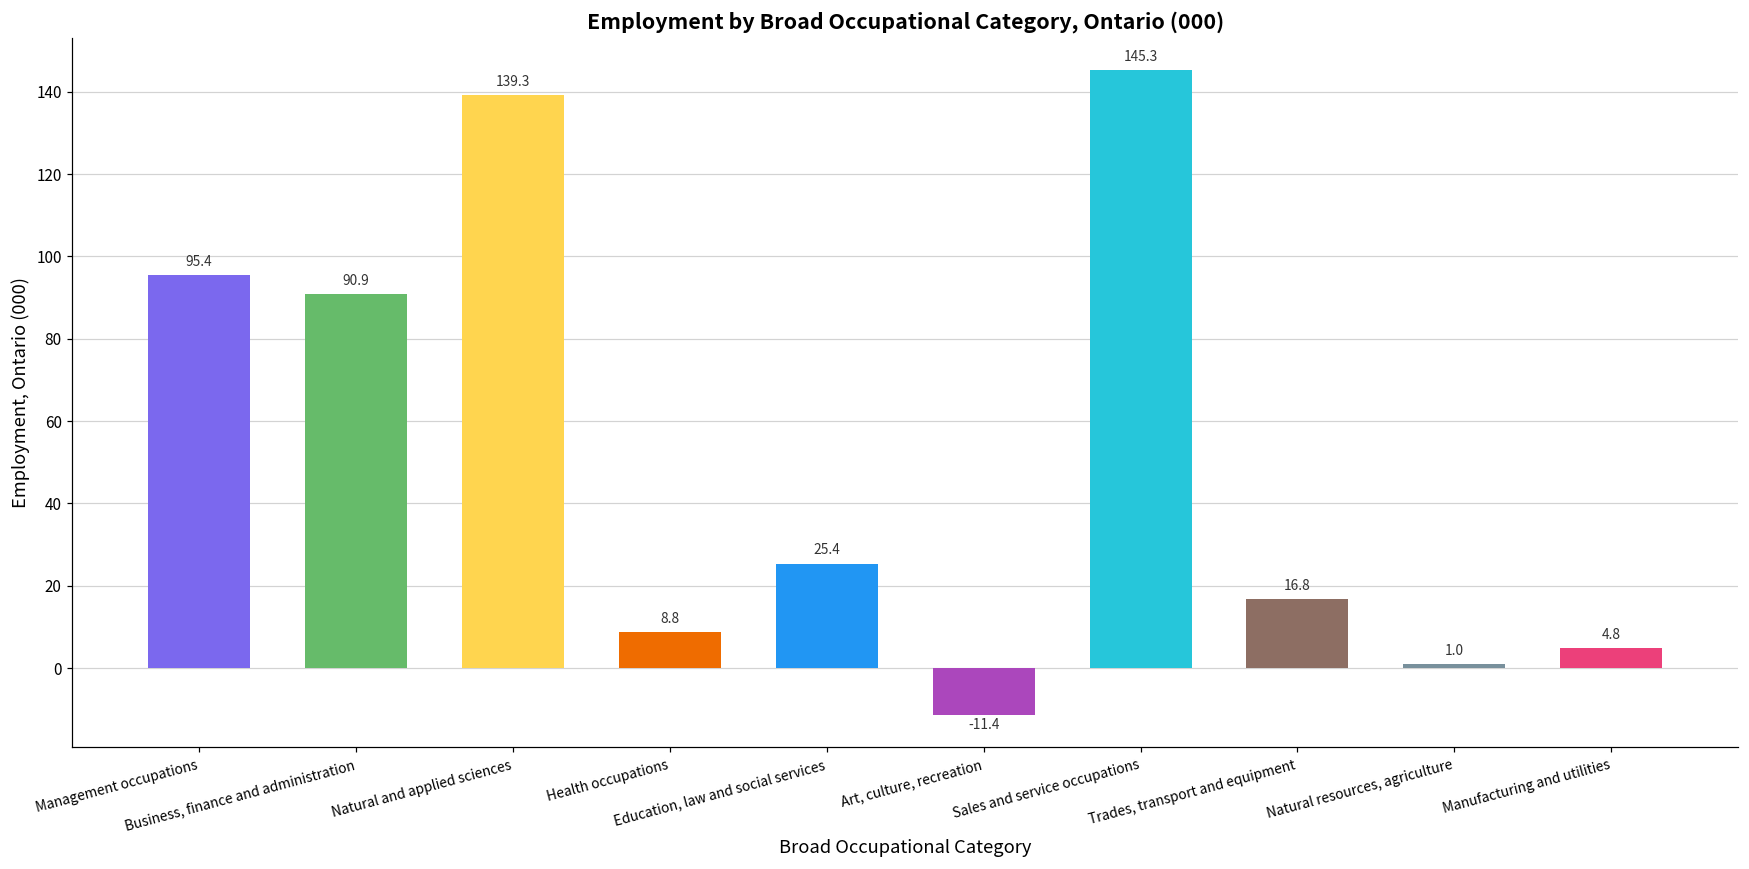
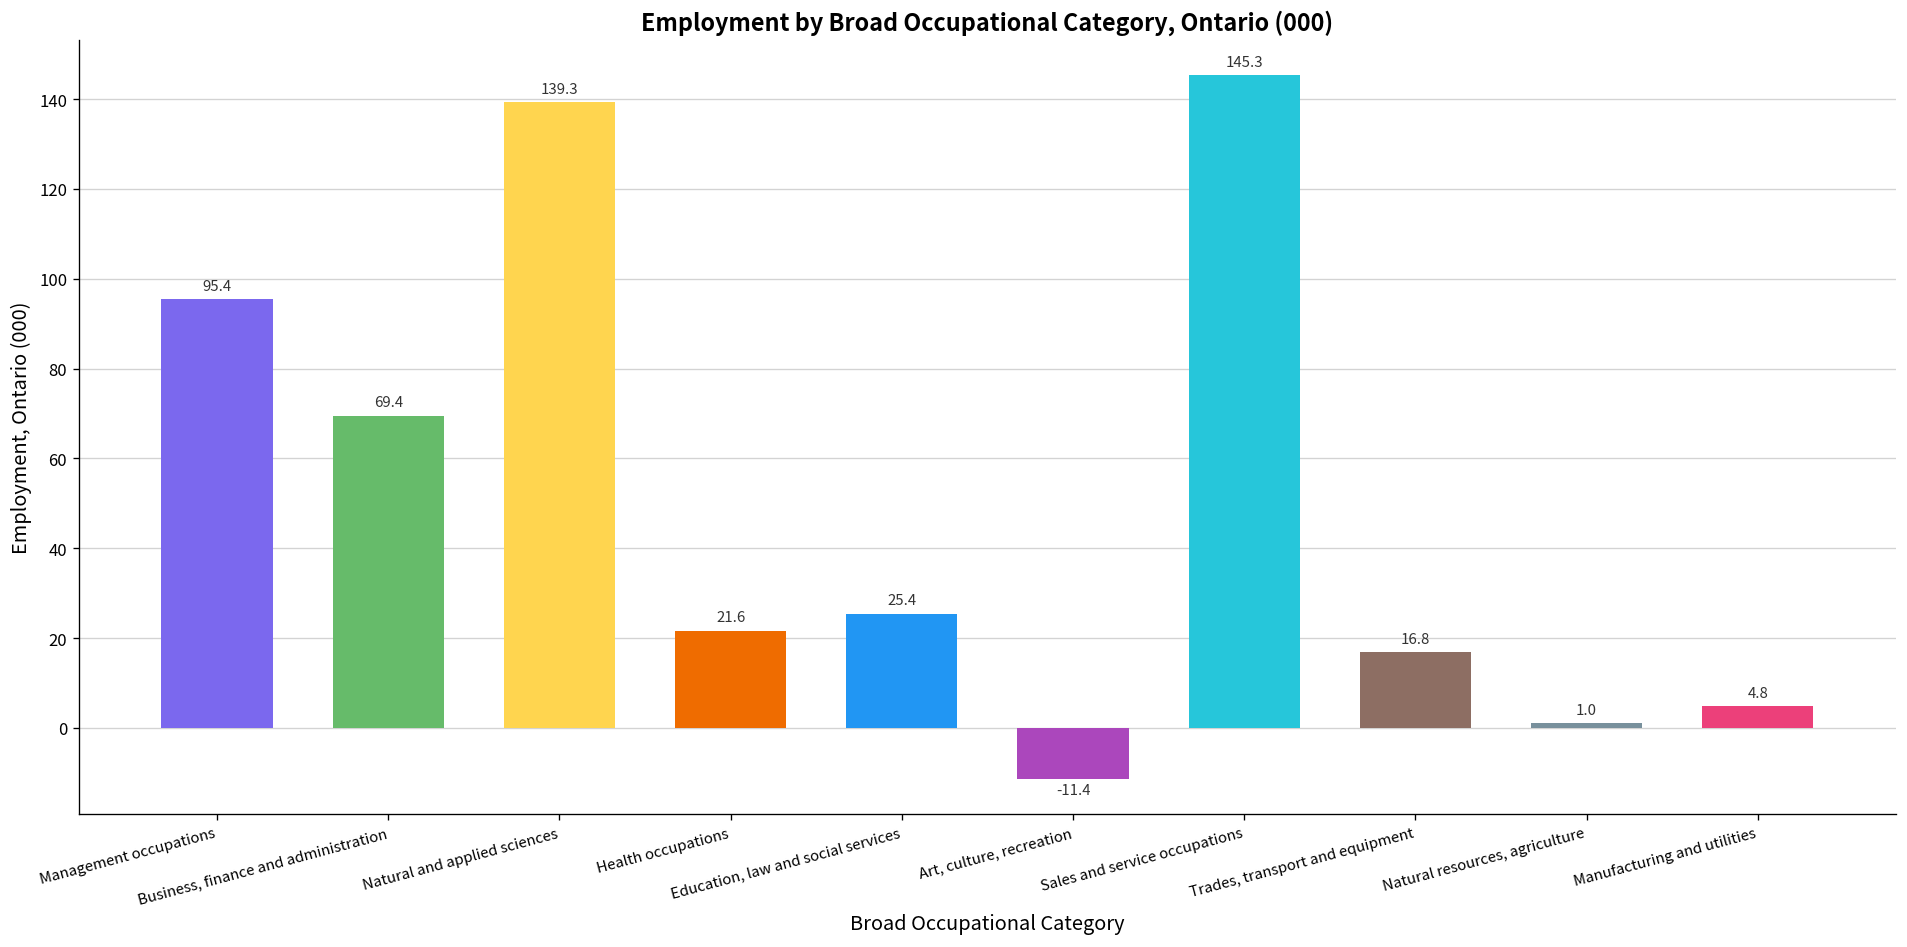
Business, finance and administration: 90.9 -> 69.4
Health occupations: 8.8 -> 21.6
